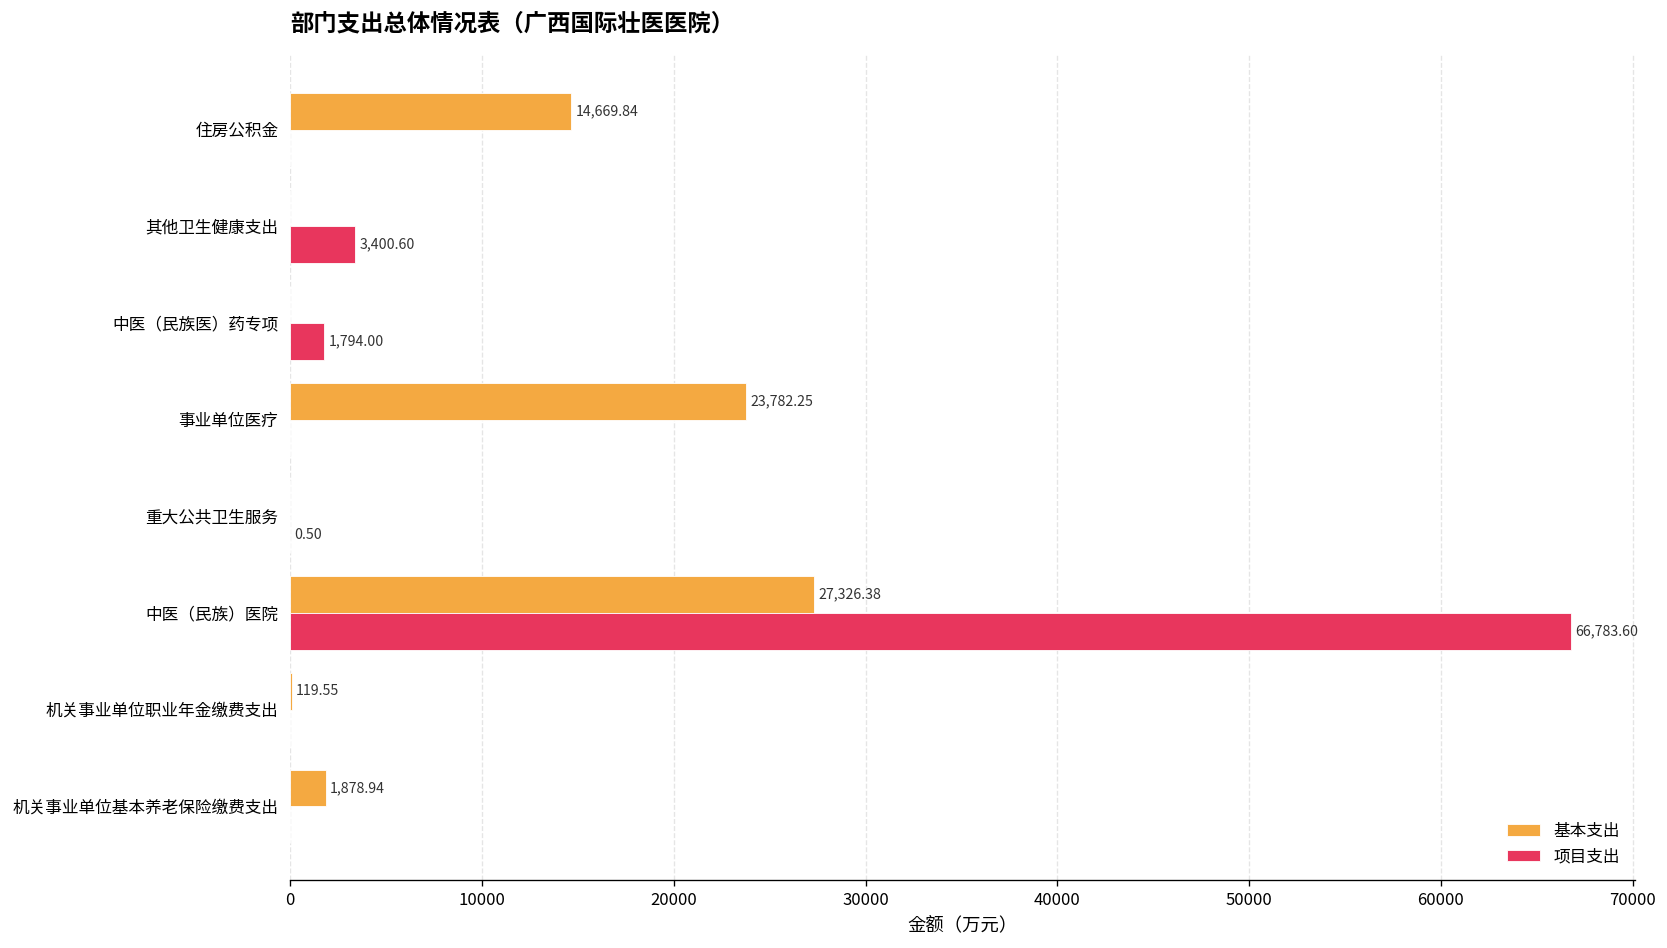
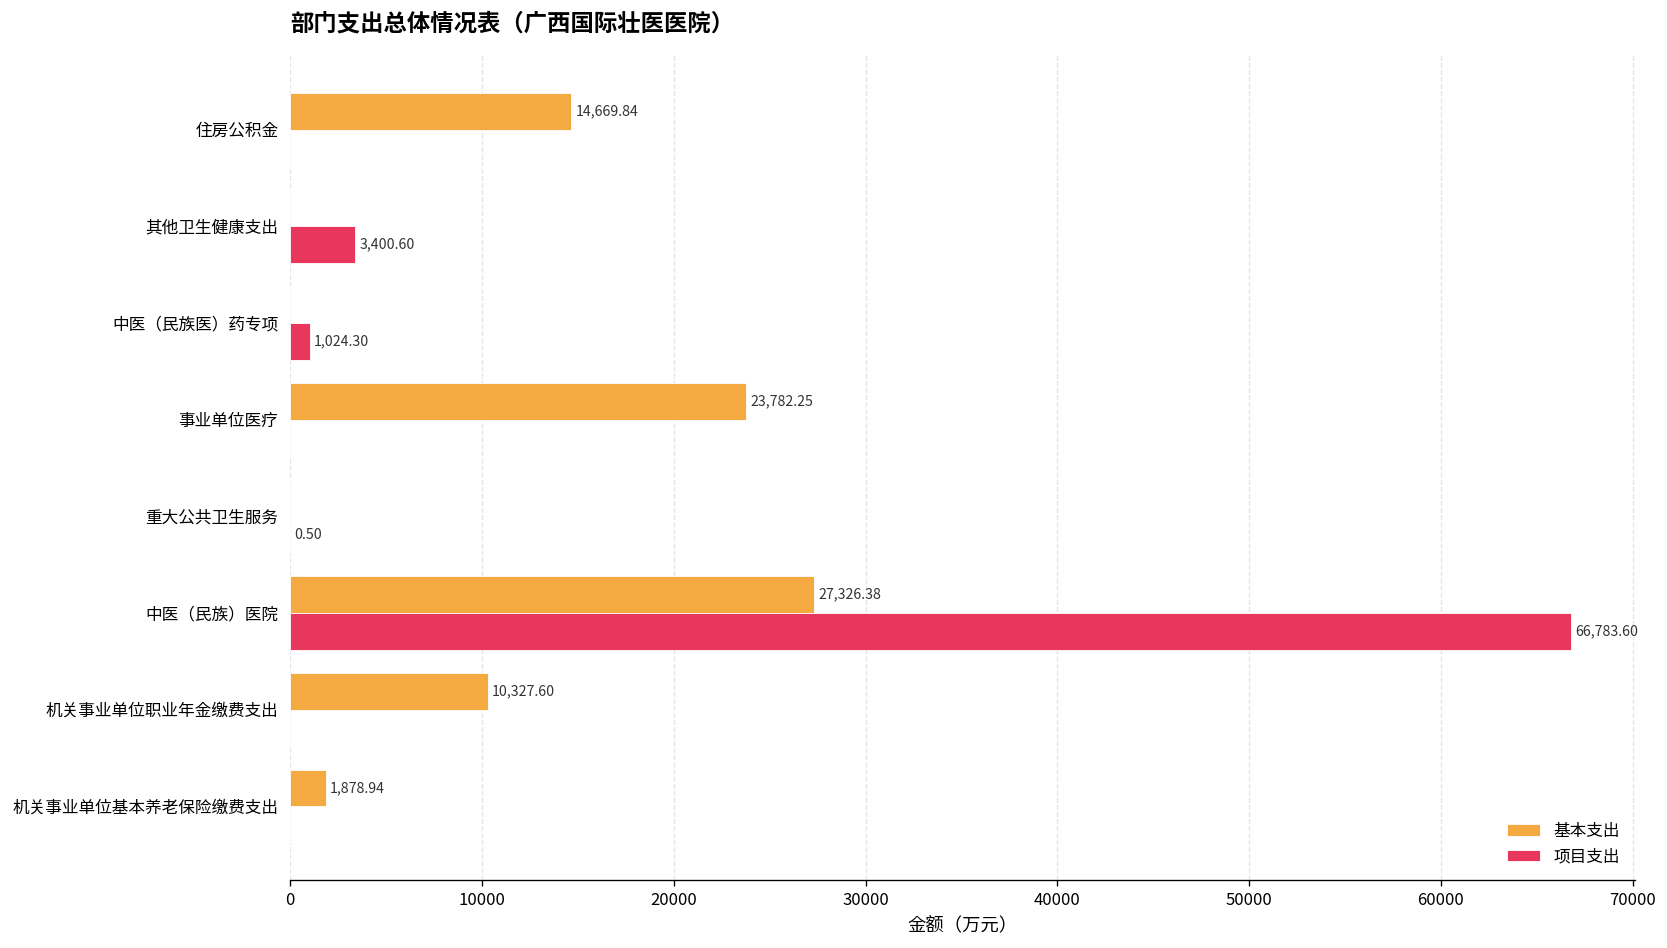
项目支出, 中医（民族医）药专项: 1,794.00 -> 1,024.30
基本支出, 机关事业单位职业年金缴费支出: 119.55 -> 10,327.60
